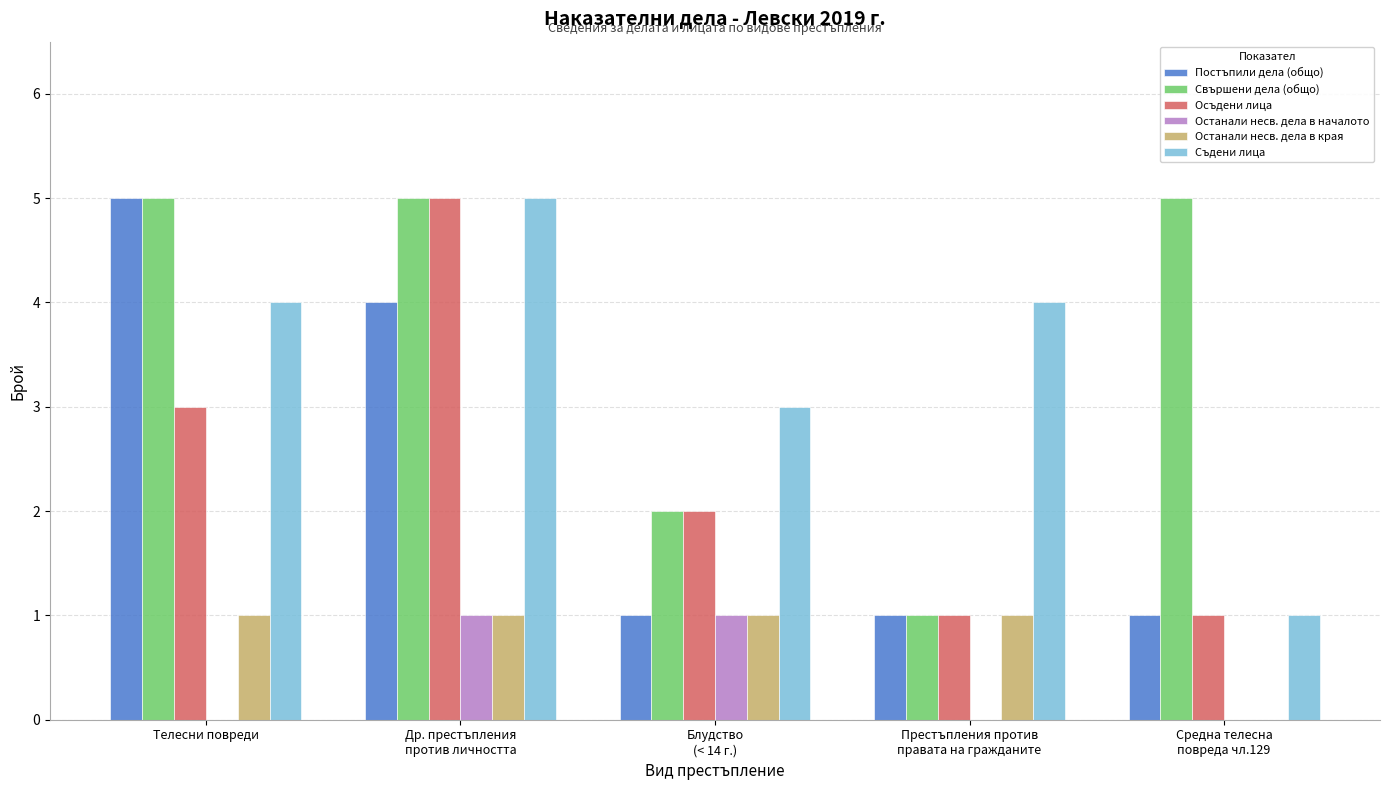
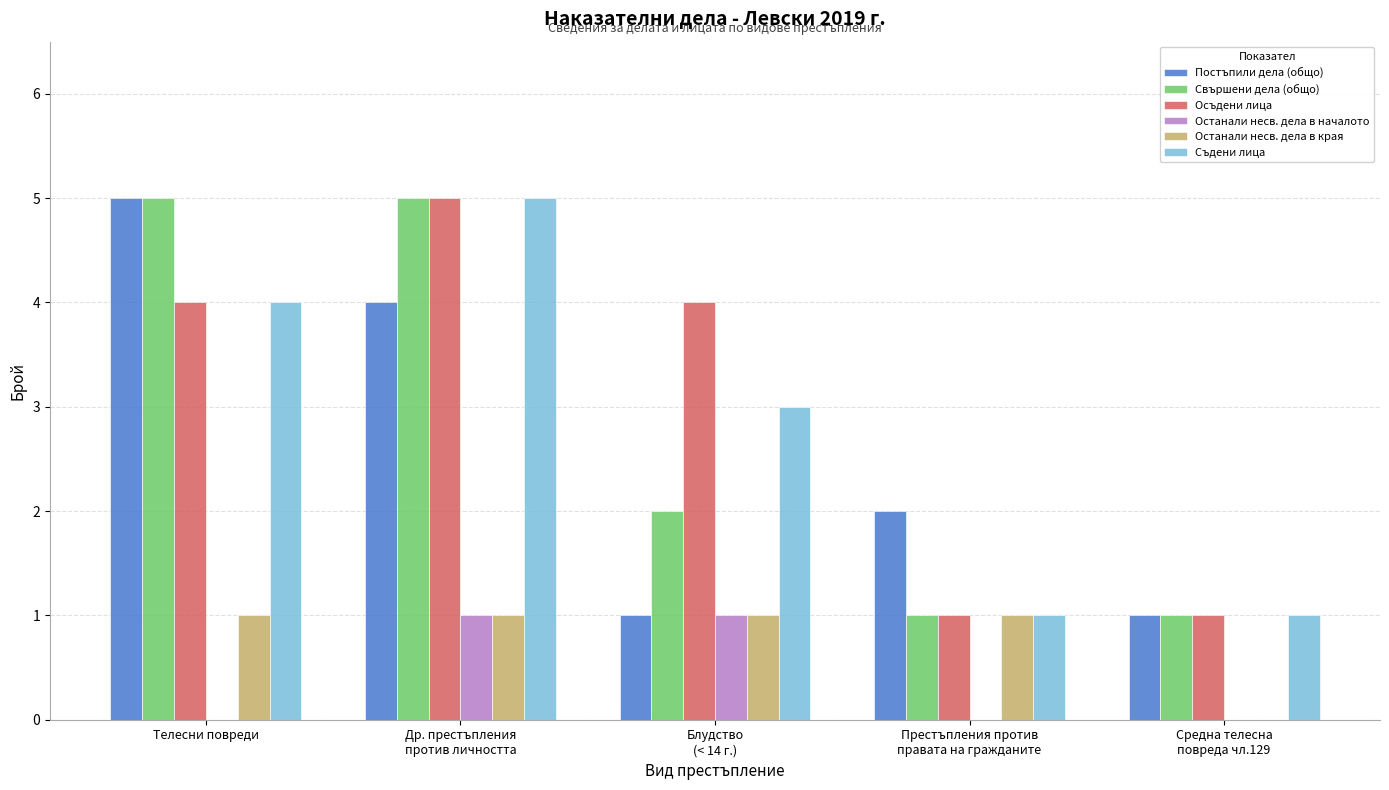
Осъдени лица, Телесни повреди: 3 -> 4
Осъдени лица, Блудство (< 14 г.): 2 -> 4
Постъпили дела (общо), Престъпления против правата на гражданите: 1 -> 2
Съдени лица, Престъпления против правата на гражданите: 4 -> 1
Свършени дела (общо), Средна телесна повреда чл.129: 5 -> 1
